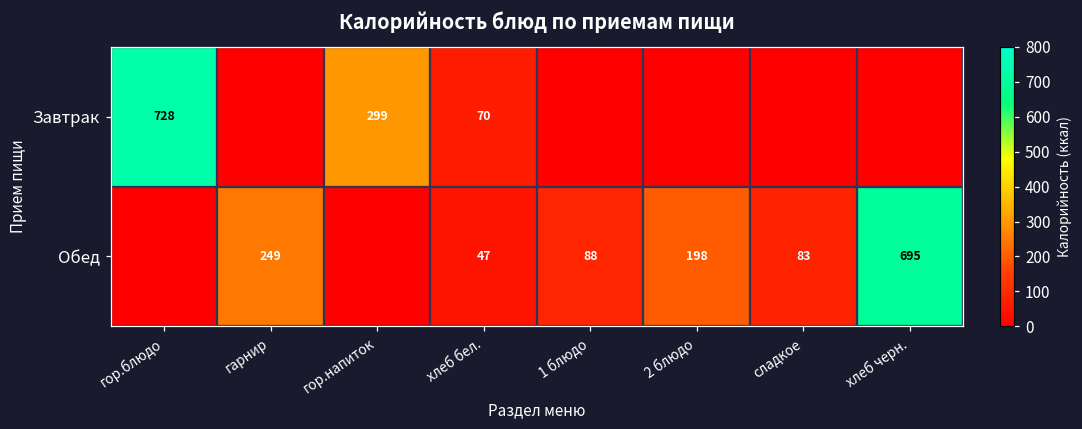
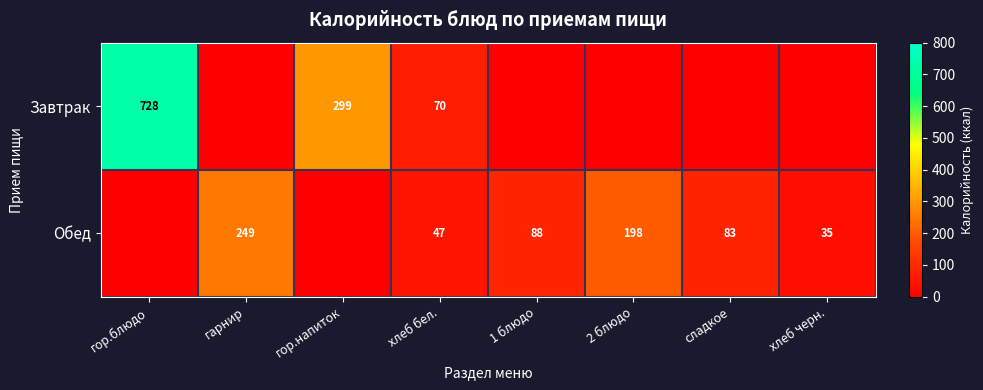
Обед, хлеб черн.: 695 -> 35
